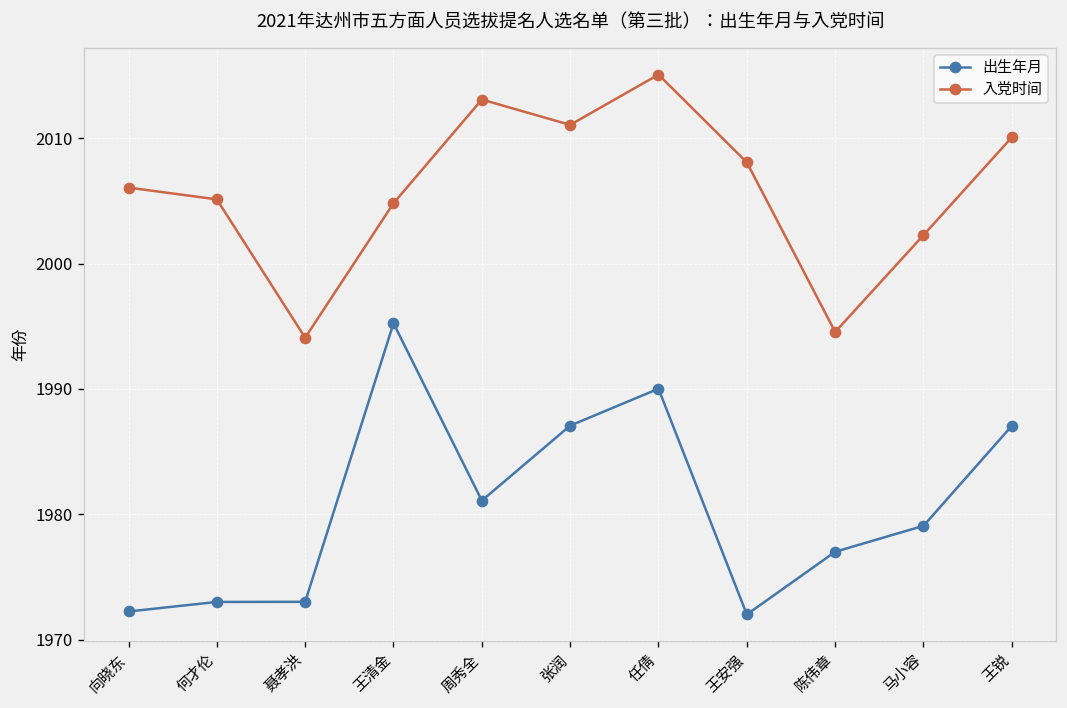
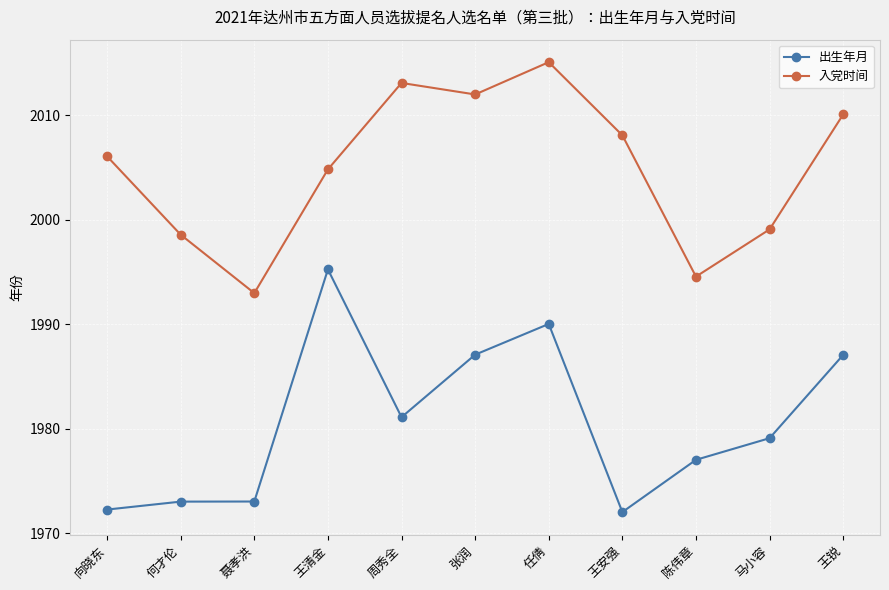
入党时间, 何才伦: 2005.1 -> 1998.6
入党时间, 聂孝洪: 1994.1 -> 1993.0
入党时间, 张润: 2011.1 -> 2012.0
入党时间, 马小容: 2002.3 -> 1999.1
